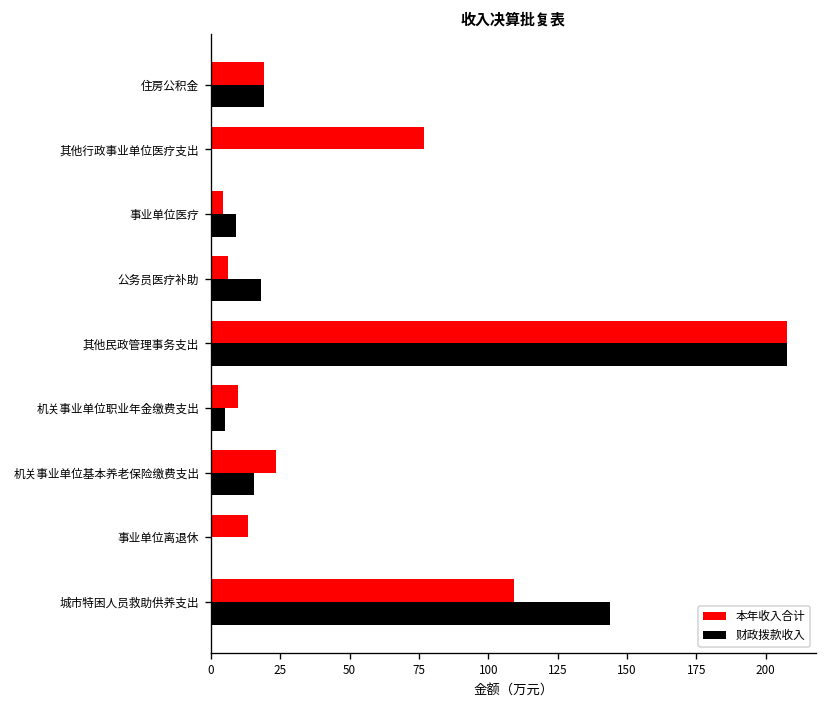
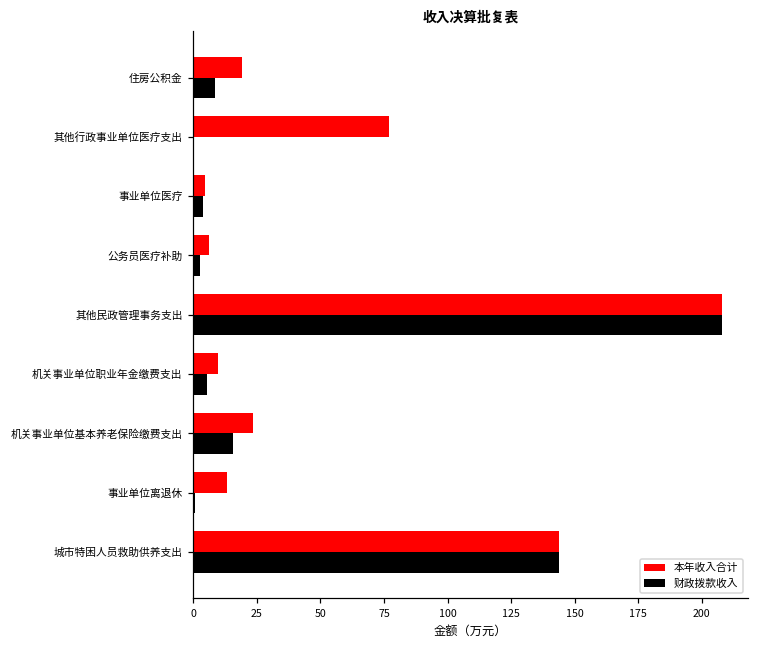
财政拨款收入, 住房公积金: 19 -> 9
财政拨款收入, 事业单位医疗: 9 -> 4
财政拨款收入, 公务员医疗补助: 18 -> 3
本年收入合计, 城市特困人员救助供养支出: 109 -> 144
